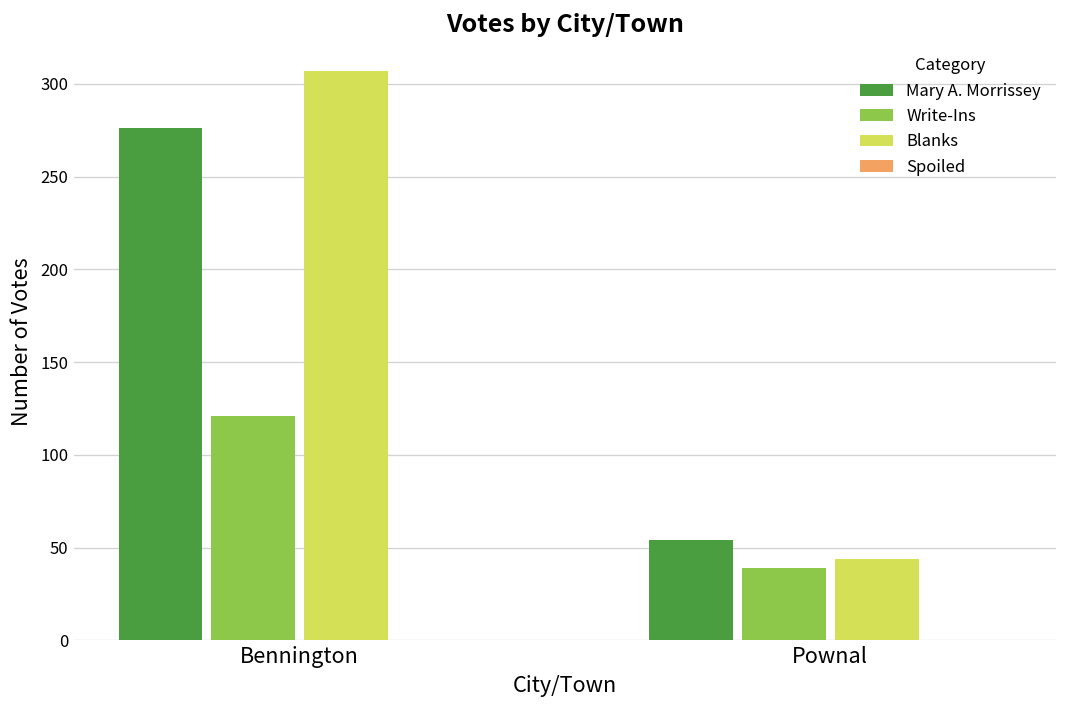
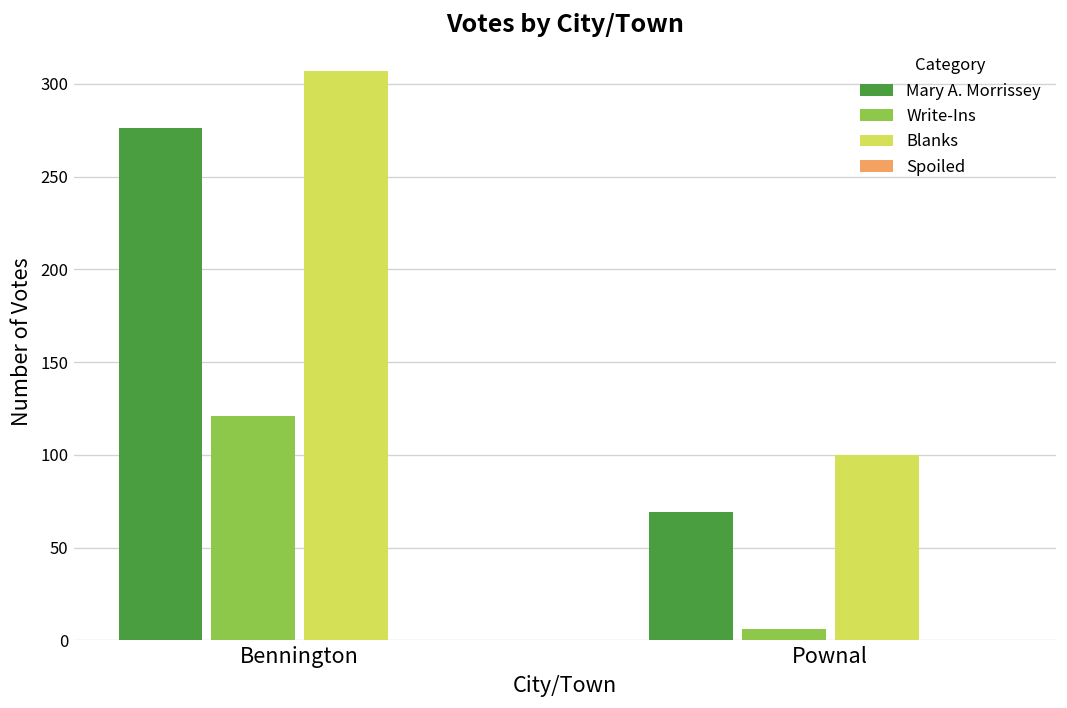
Mary A. Morrissey, Pownal: 54 -> 69
Write-Ins, Pownal: 39 -> 6
Blanks, Pownal: 44 -> 100
